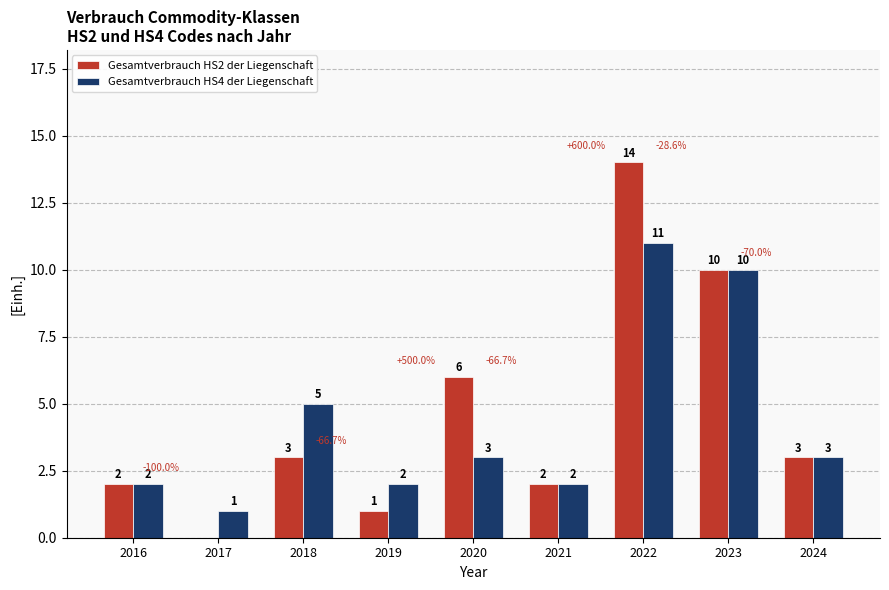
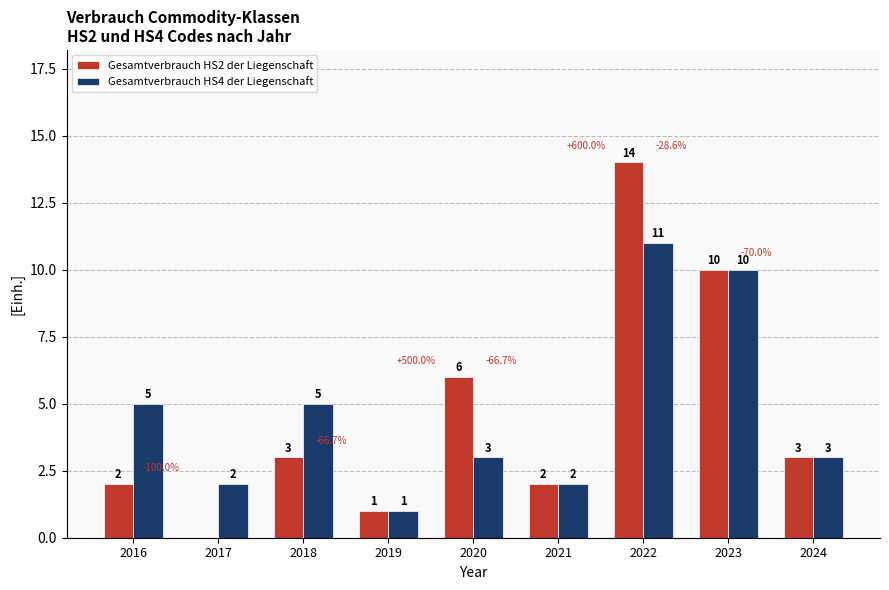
Gesamtverbrauch HS4 der Liegenschaft, 2016: 2 -> 5
Gesamtverbrauch HS4 der Liegenschaft, 2017: 1 -> 2
Gesamtverbrauch HS4 der Liegenschaft, 2019: 2 -> 1
